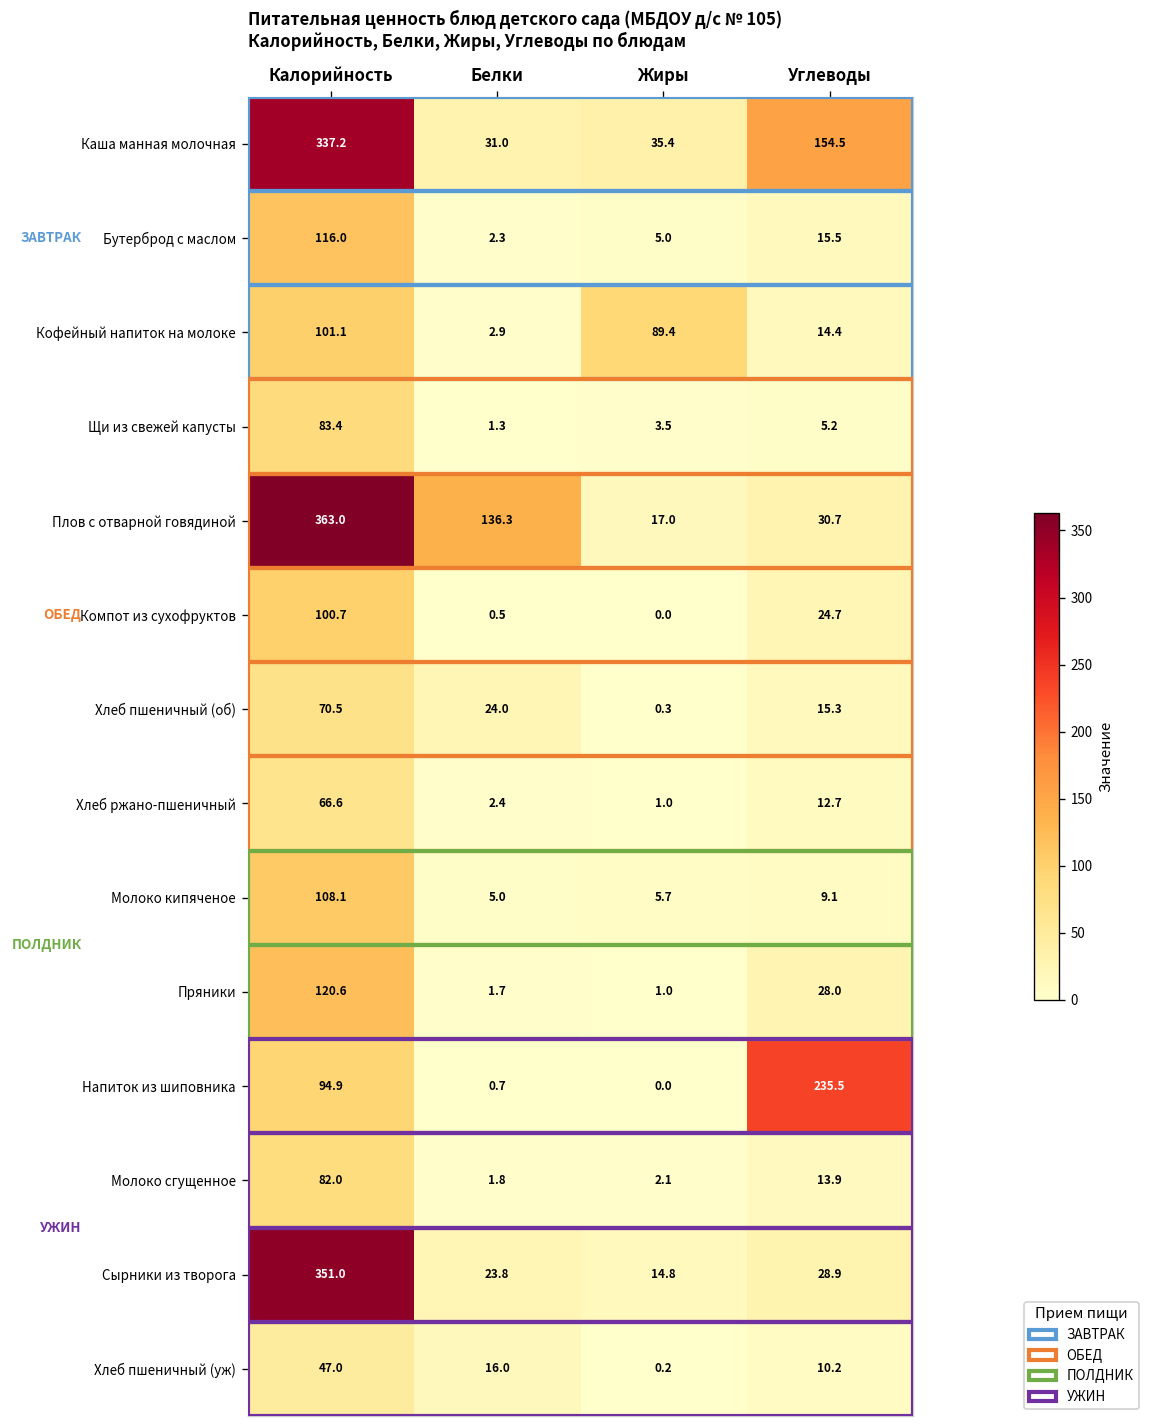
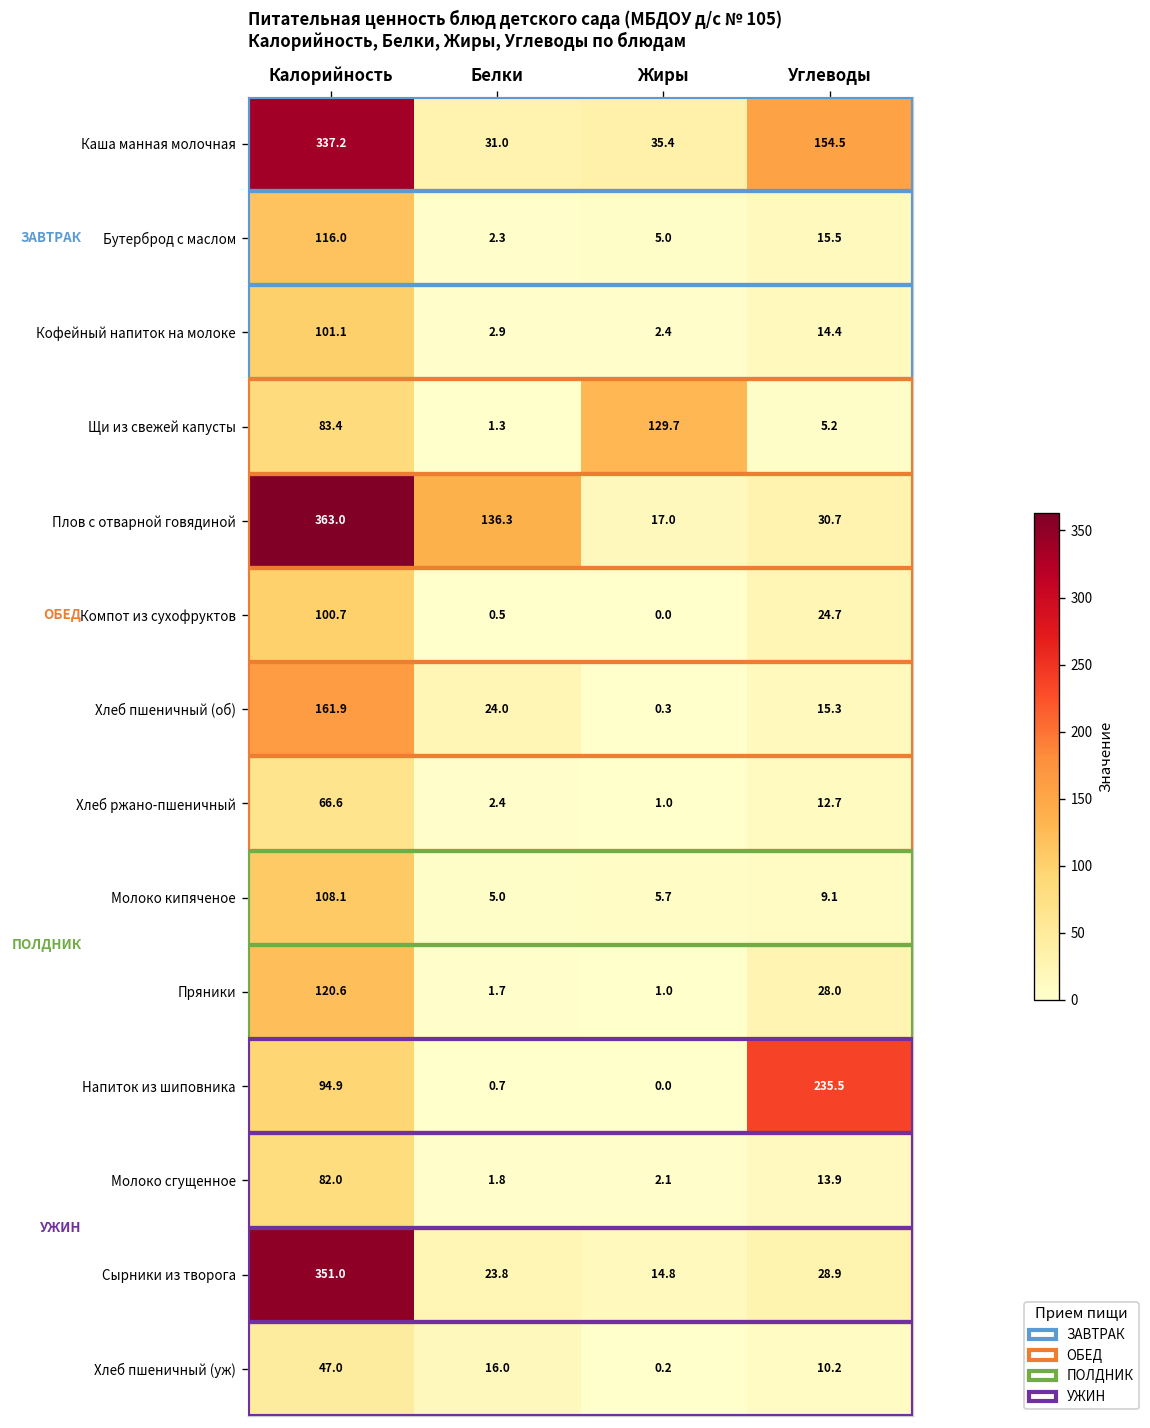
Кофейный напиток на молоке, Жиры: 89.4 -> 2.4
Щи из свежей капусты, Жиры: 3.5 -> 129.7
Хлеб пшеничный (об), Калорийность: 70.5 -> 161.9
